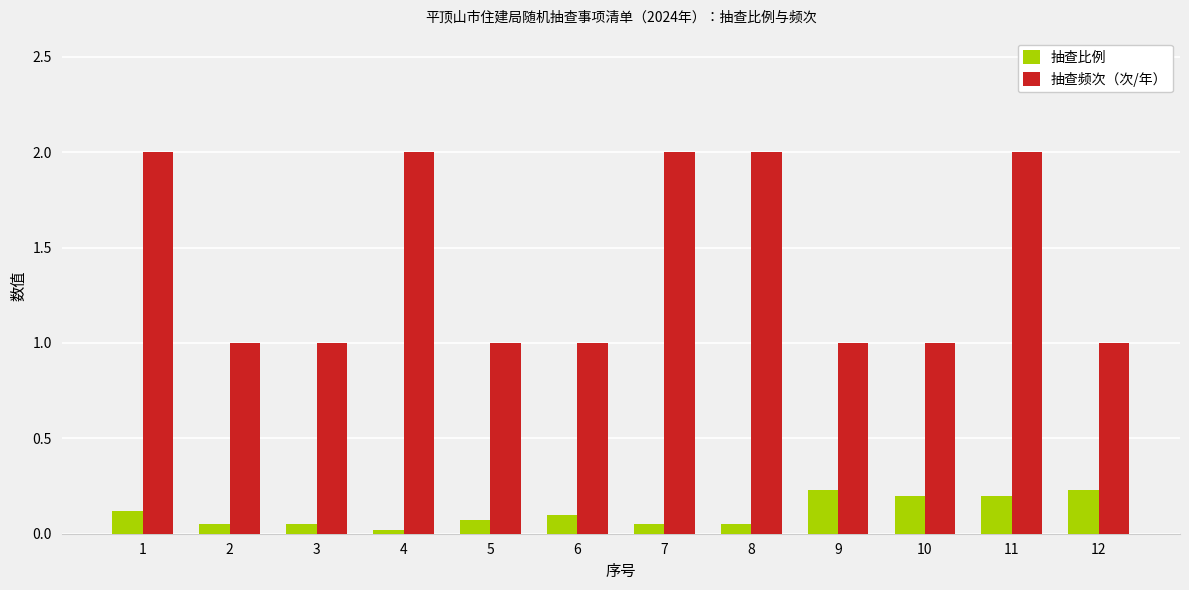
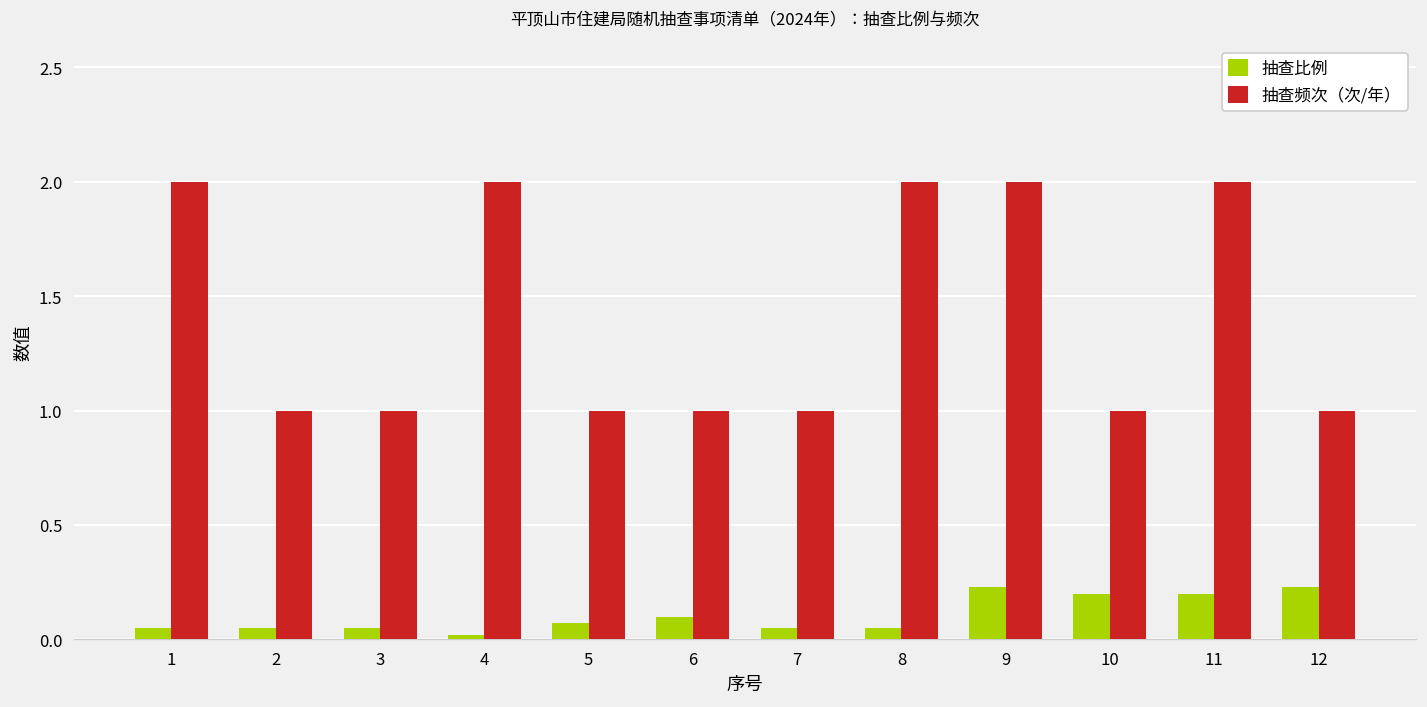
抽查比例, 1: 0.12 -> 0.05
抽查频次（次/年）, 7: 2 -> 1
抽查频次（次/年）, 9: 1 -> 2
